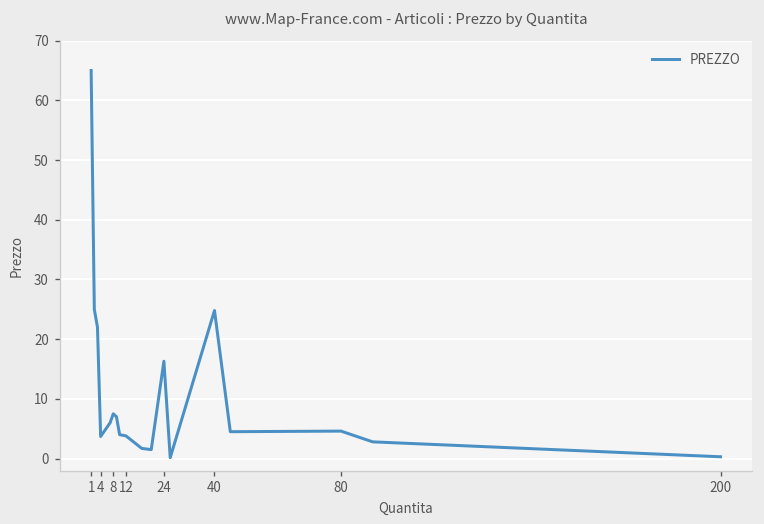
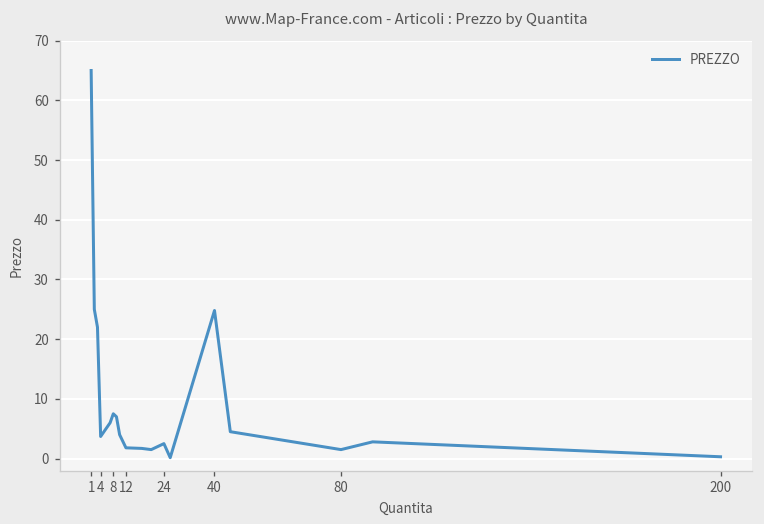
12: 4 -> 2
24: 16 -> 3
80: 5 -> 2
